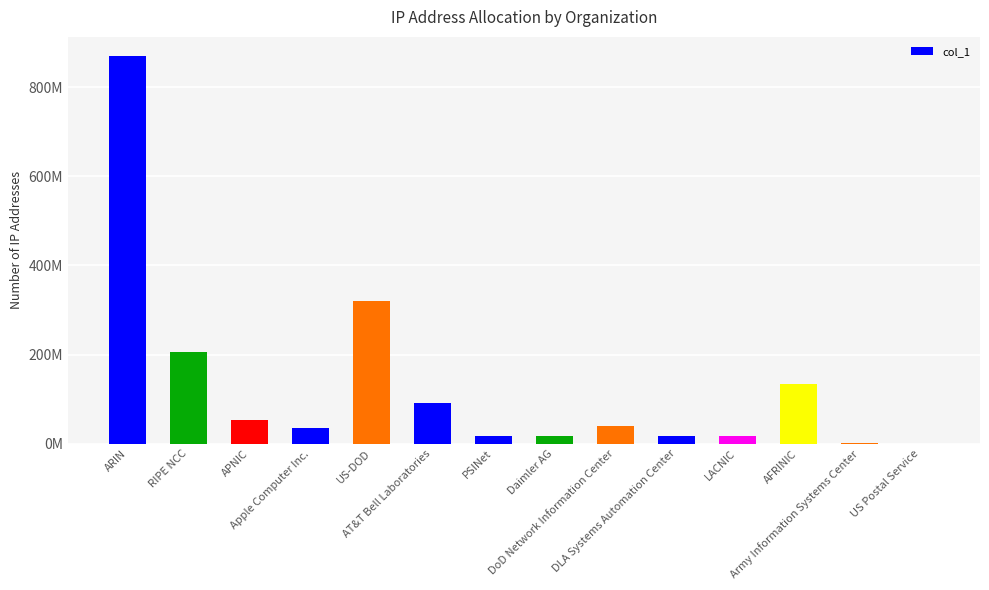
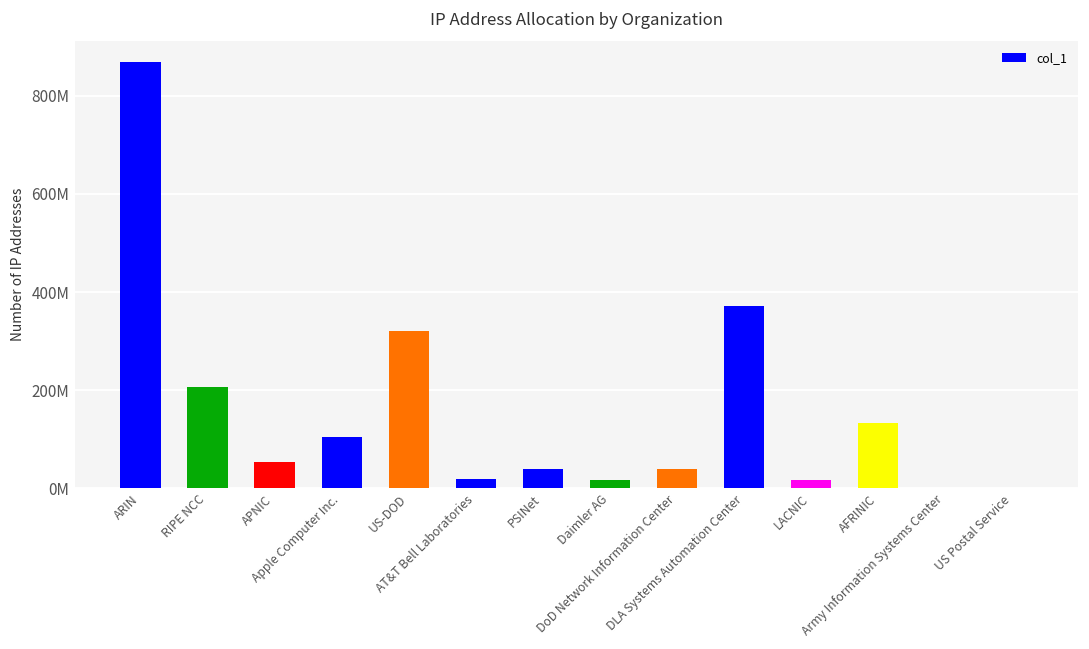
Apple Computer Inc.: 40000000 -> 100000000
AT&T Bell Laboratories: 90000000 -> 20000000
PSINet: 20000000 -> 40000000
DLA Systems Automation Center: 20000000 -> 370000000
